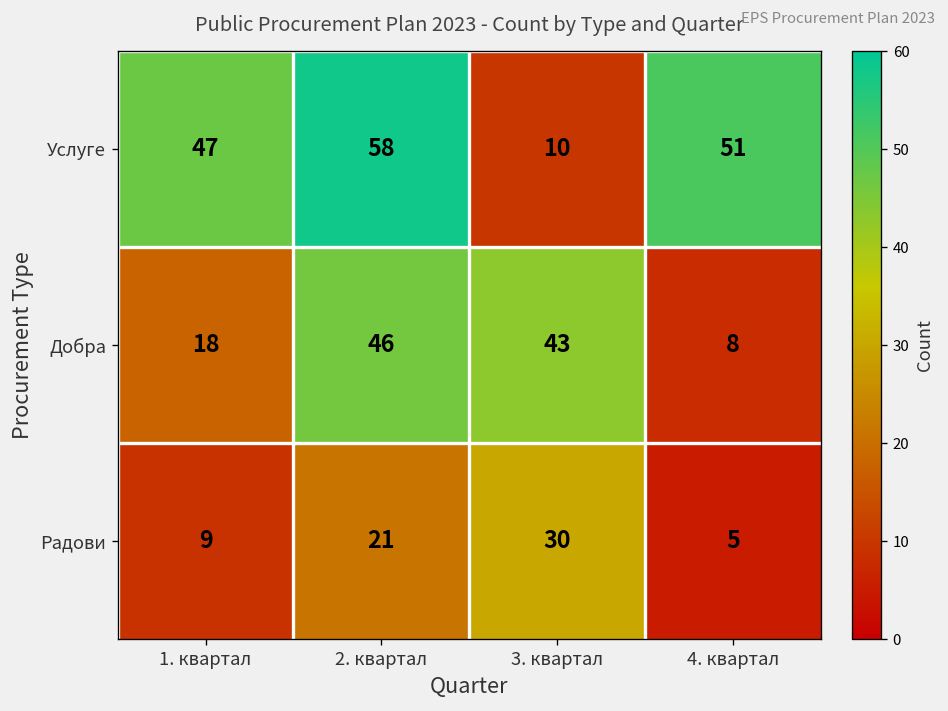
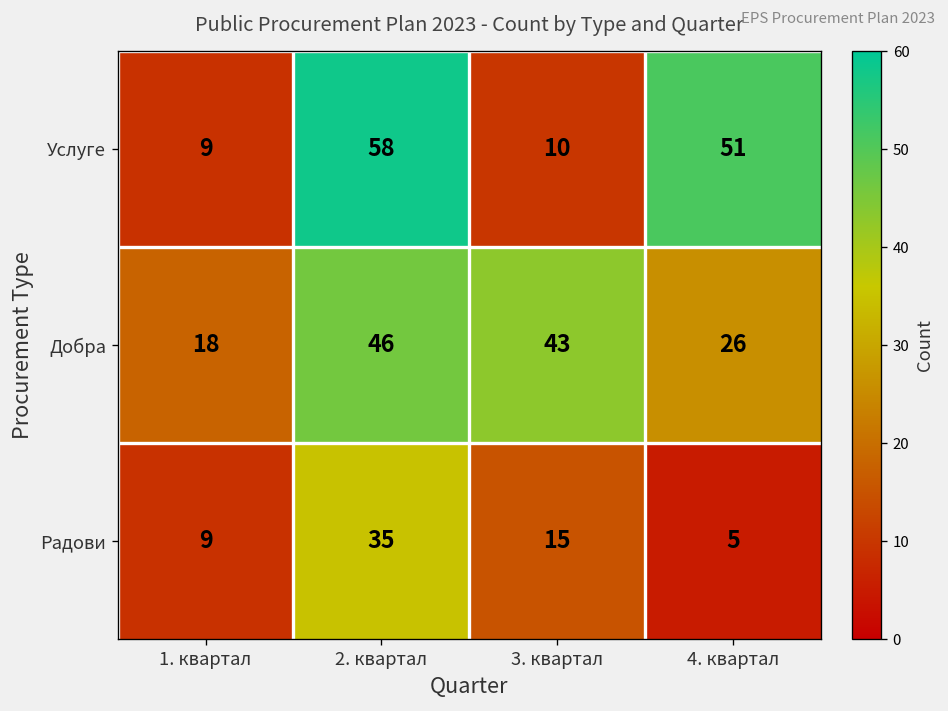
Услуге, 1. квартал: 47 -> 9
Добра, 4. квартал: 8 -> 26
Радови, 2. квартал: 21 -> 35
Радови, 3. квартал: 30 -> 15
